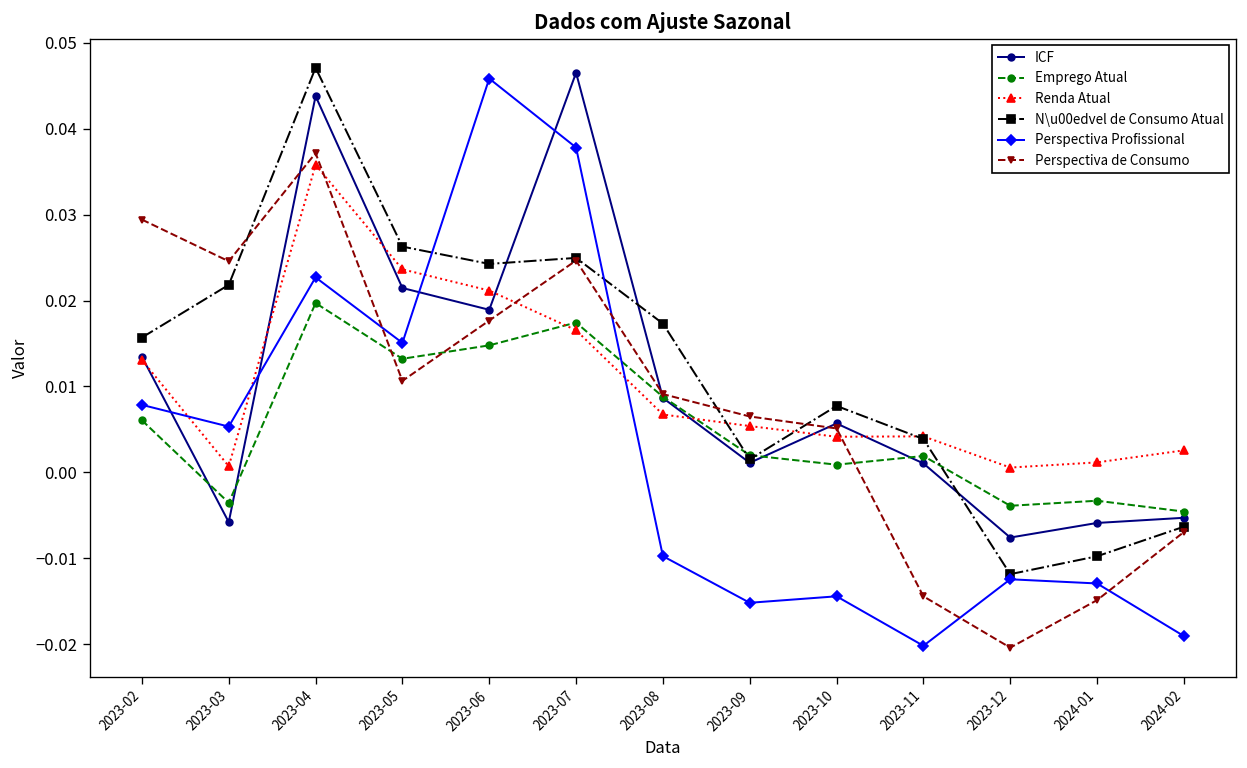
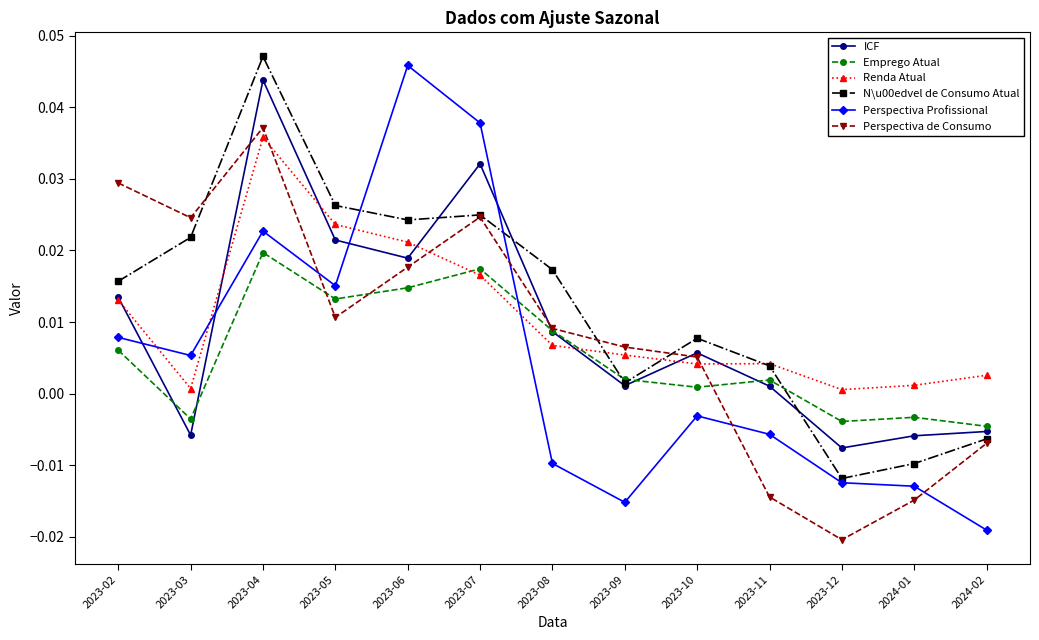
ICF, 2023-07: 0.047 -> 0.032
Perspectiva Profissional, 2023-10: -0.014 -> -0.003
Perspectiva Profissional, 2023-11: -0.020 -> -0.006
